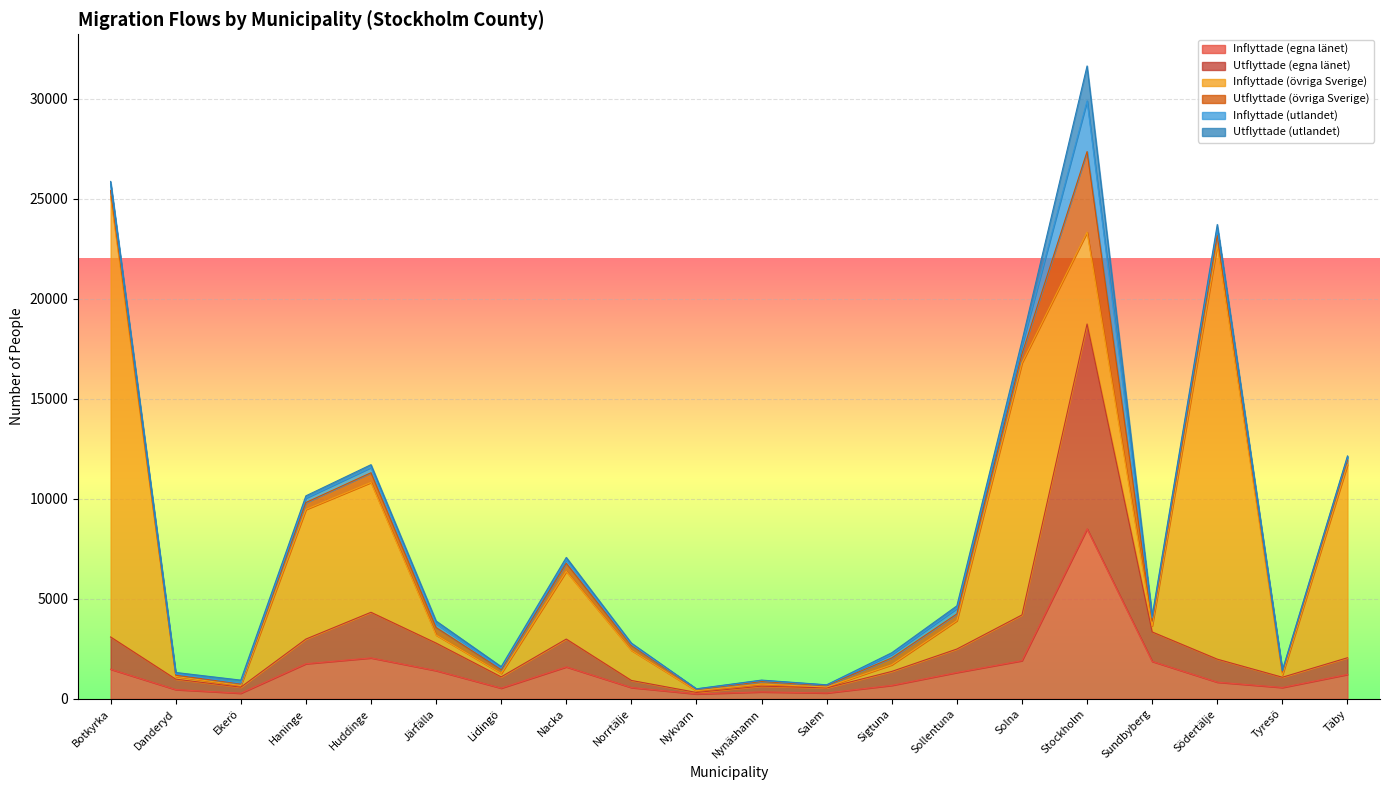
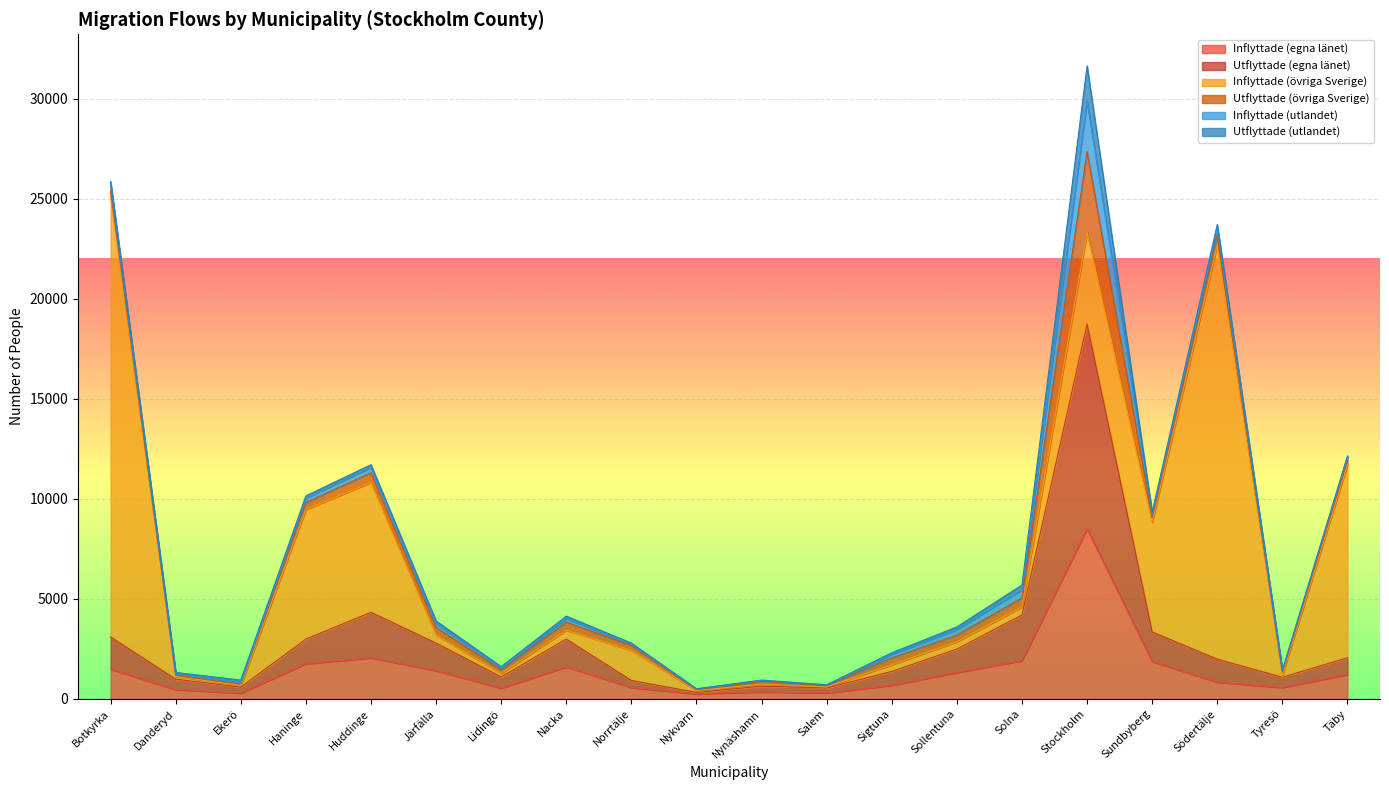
Inflyttade (övriga Sverige), Nacka: 3400 -> 400
Inflyttade (övriga Sverige), Sollentuna: 1400 -> 400
Inflyttade (övriga Sverige), Solna: 12600 -> 400
Inflyttade (övriga Sverige), Sundbyberg: 300 -> 5500
